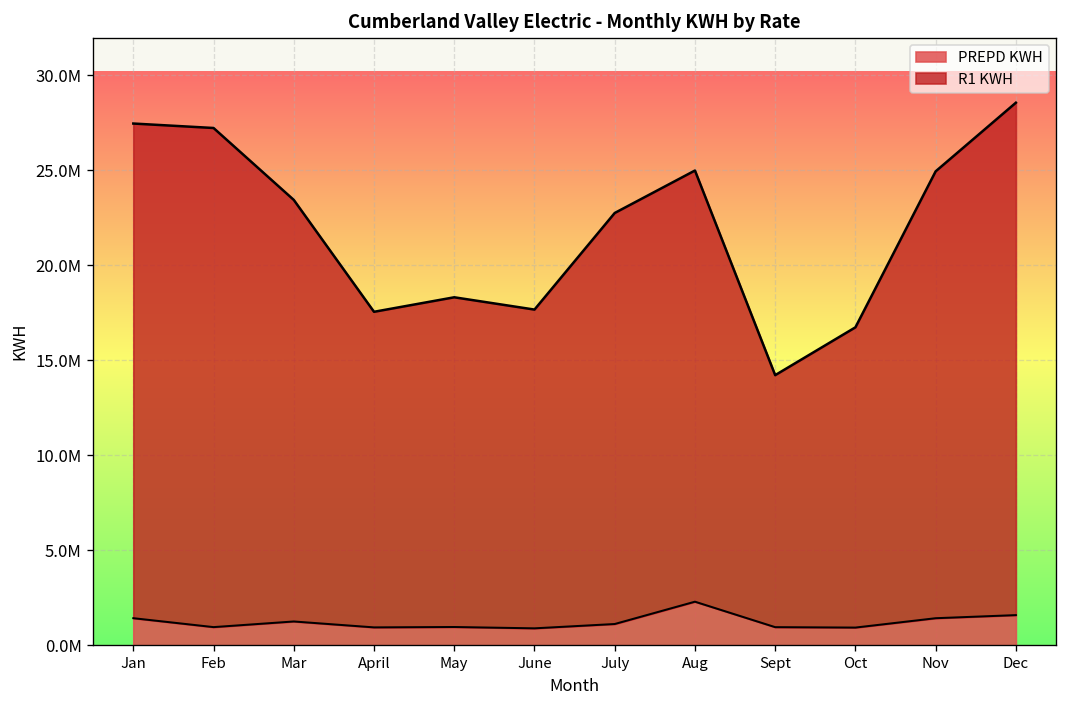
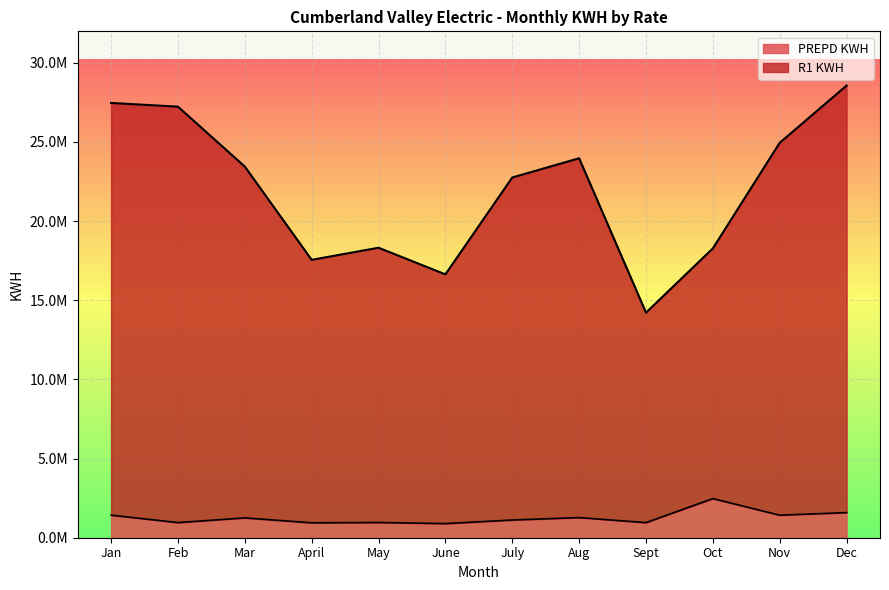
R1 KWH, June: 16800000 -> 15700000
PREPD KWH, Aug: 2300000 -> 1300000
PREPD KWH, Oct: 900000 -> 2500000
